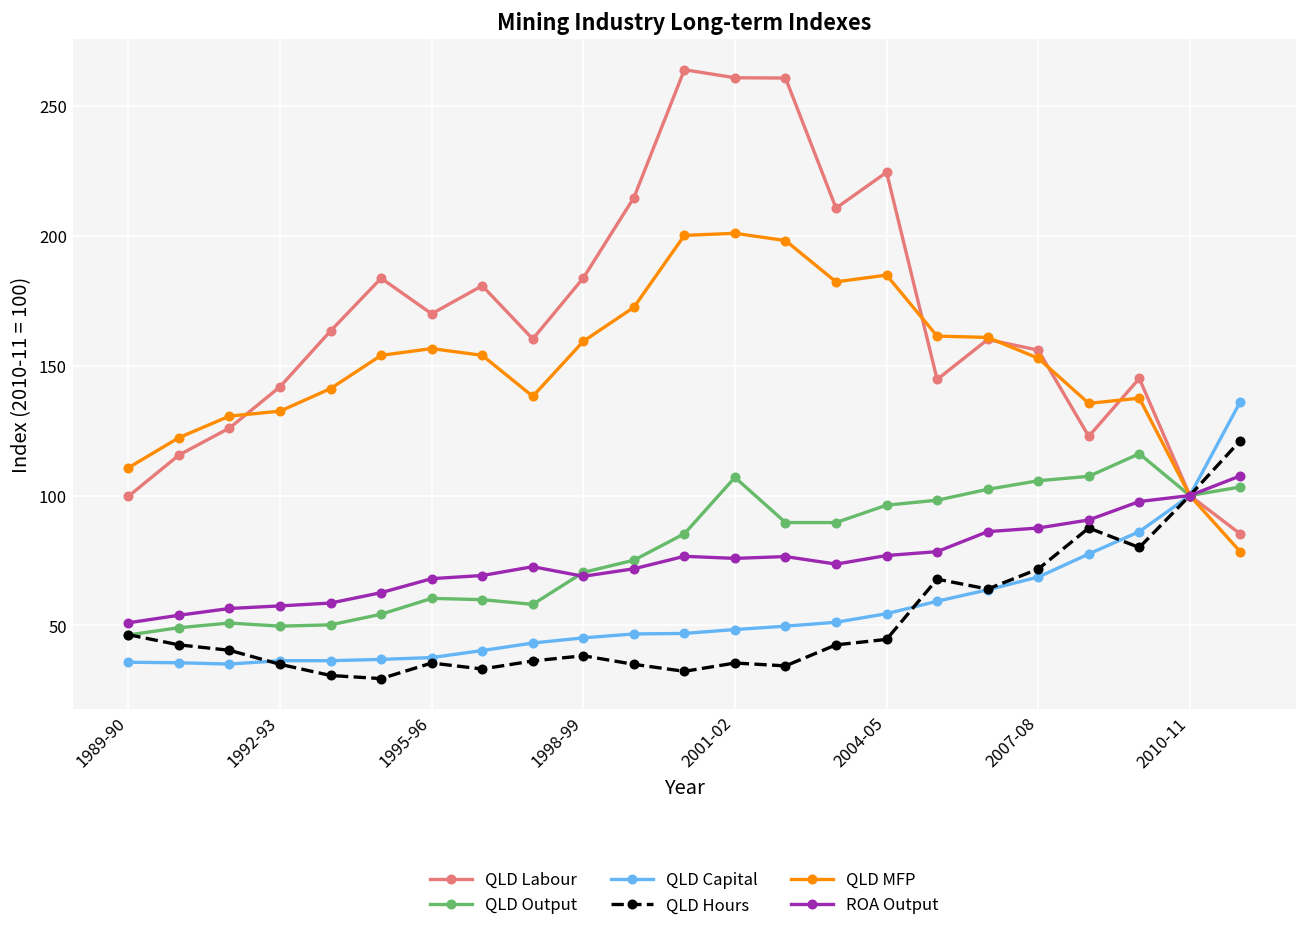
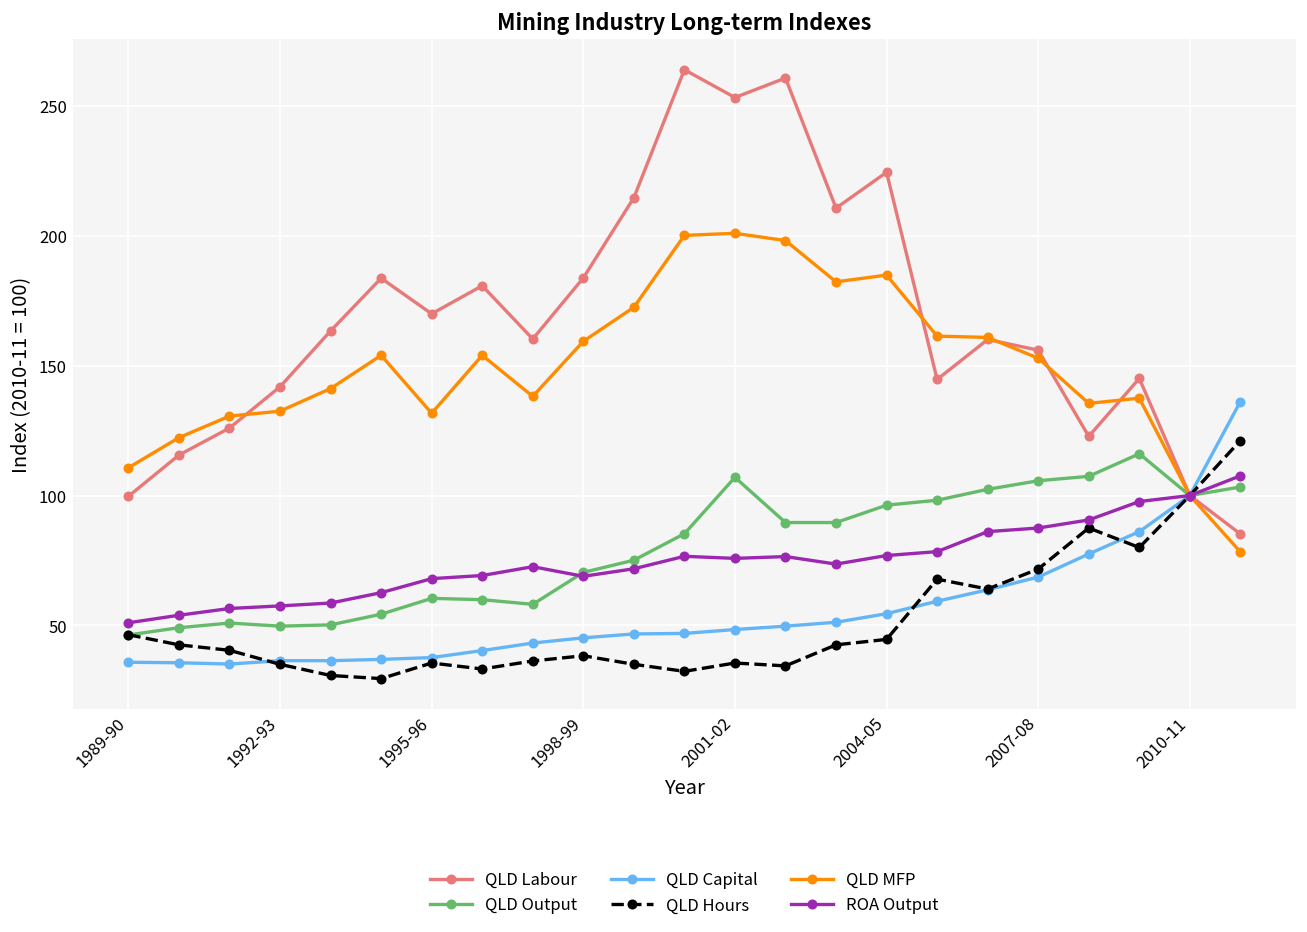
QLD MFP, 1995-96: 157 -> 132
QLD Labour, 2001-02: 261 -> 253
